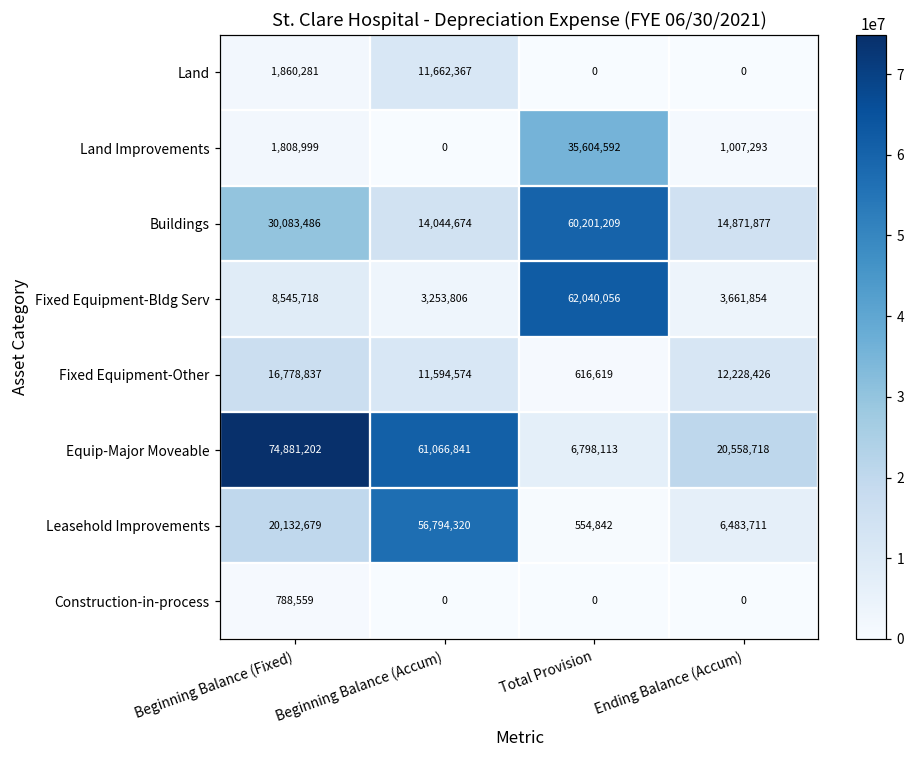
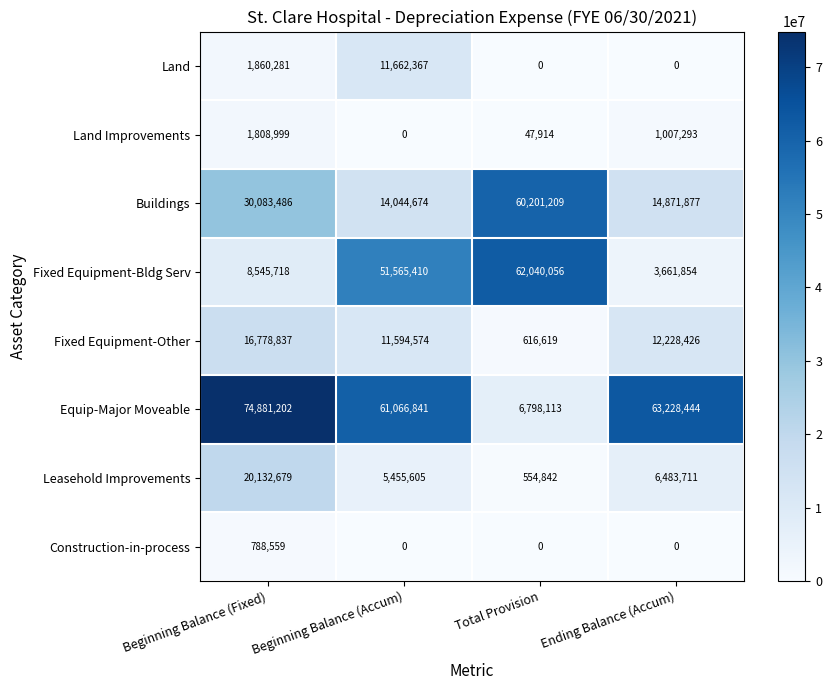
Land Improvements, Total Provision: 35,604,592 -> 47,914
Fixed Equipment-Bldg Serv, Beginning Balance (Accum): 3,253,806 -> 51,565,410
Equip-Major Moveable, Ending Balance (Accum): 20,558,718 -> 63,228,444
Leasehold Improvements, Beginning Balance (Accum): 56,794,320 -> 5,455,605
